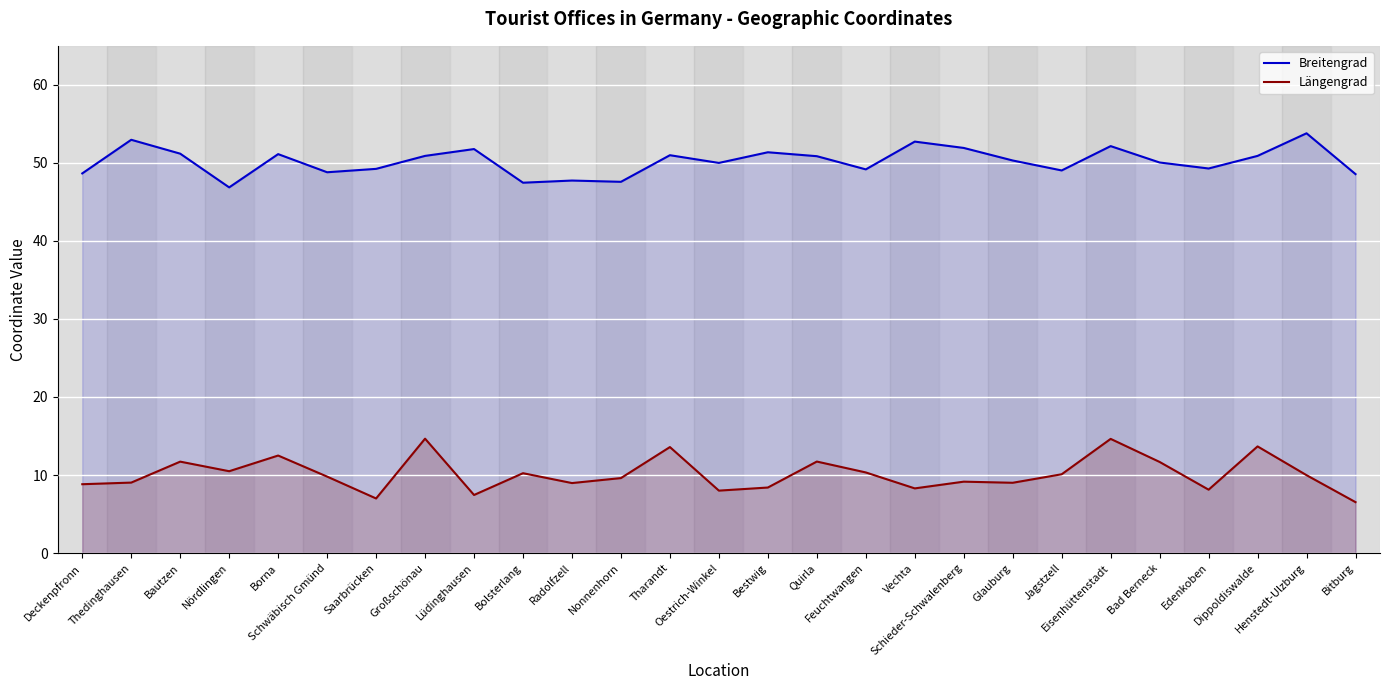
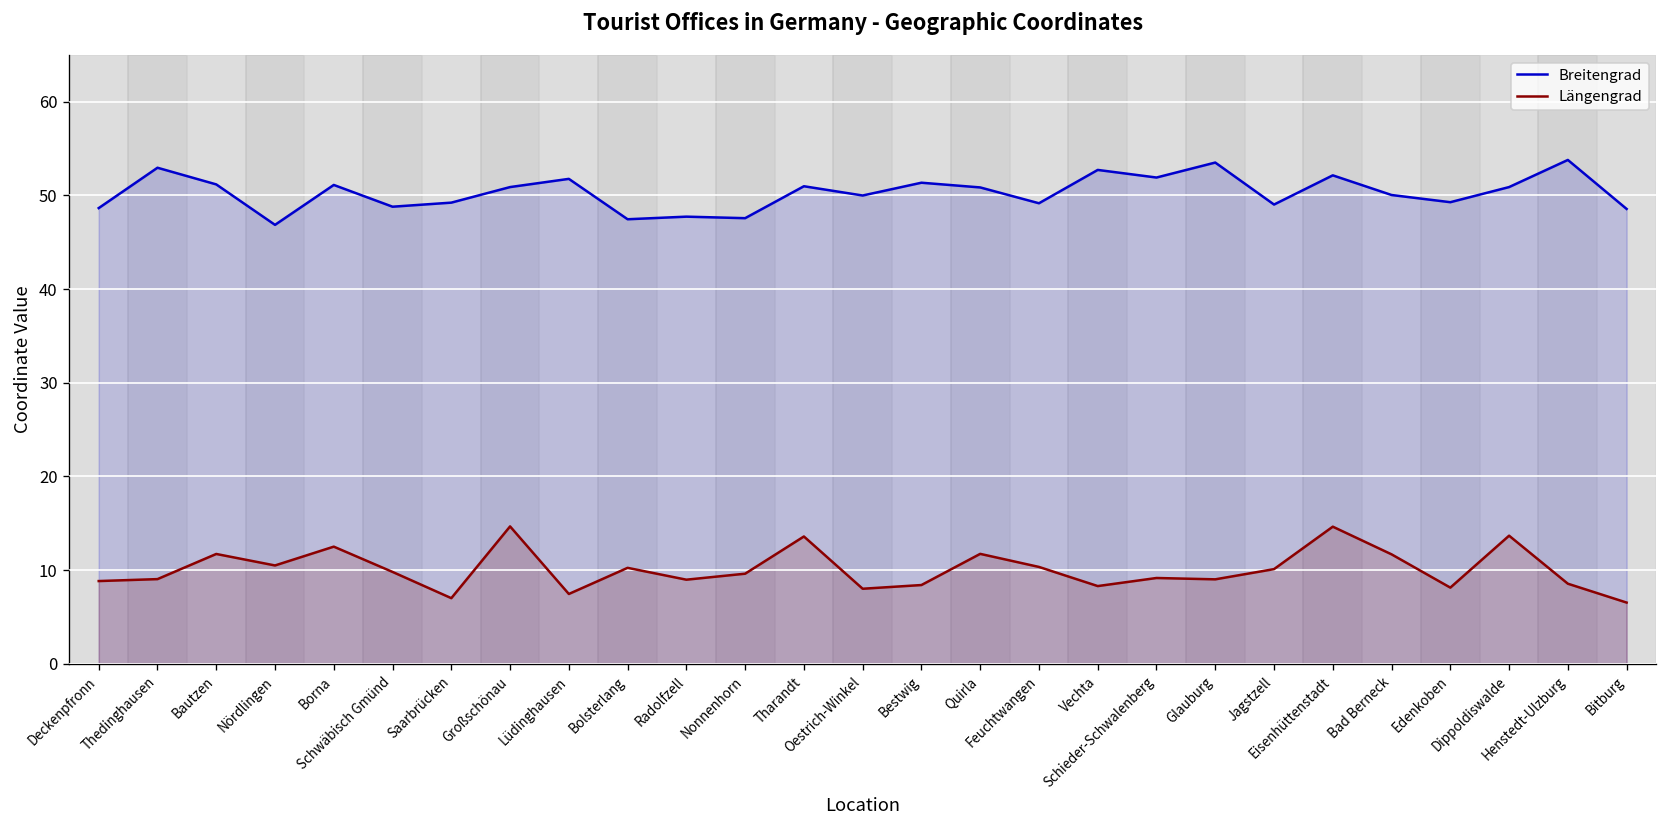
Breitengrad, Glauburg: 50 -> 54
Längengrad, Henstedt-Ulzburg: 10 -> 9
